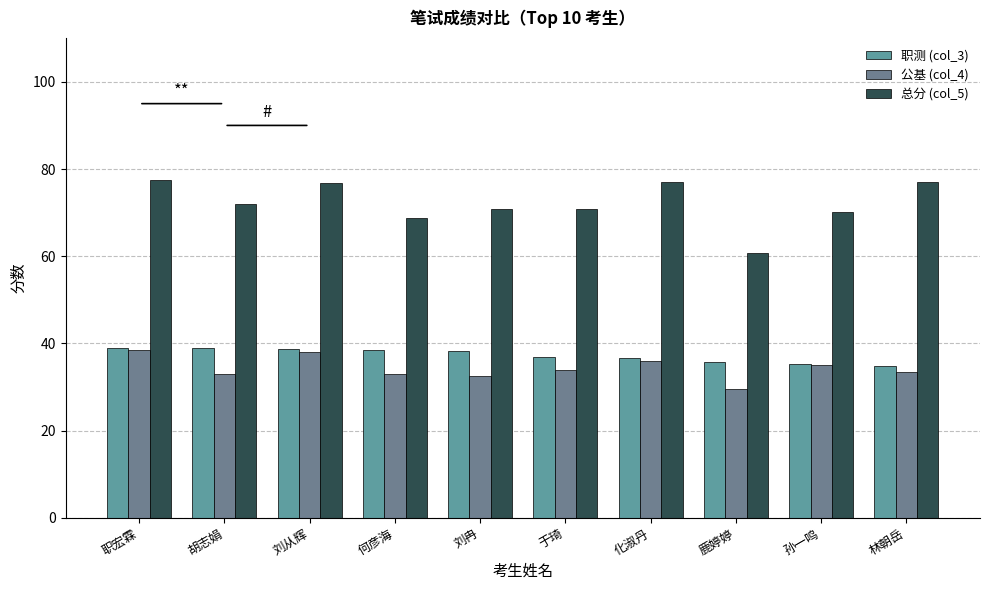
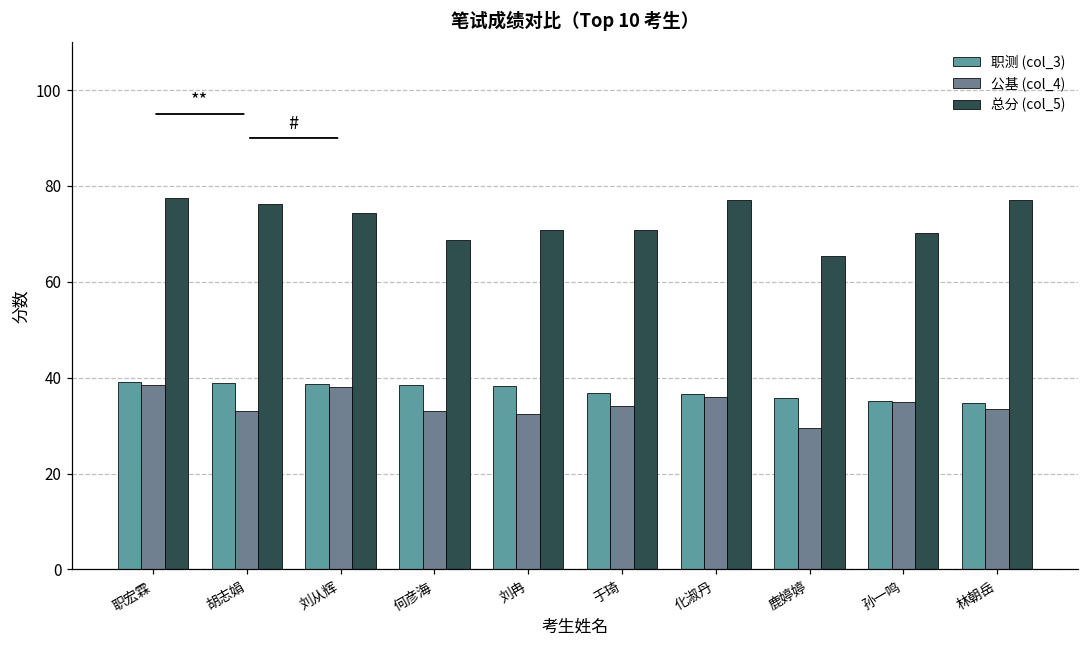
总分 (col_5), 胡志娟: 72 -> 76
总分 (col_5), 刘从辉: 77 -> 74
总分 (col_5), 鹿婷婷: 61 -> 65
